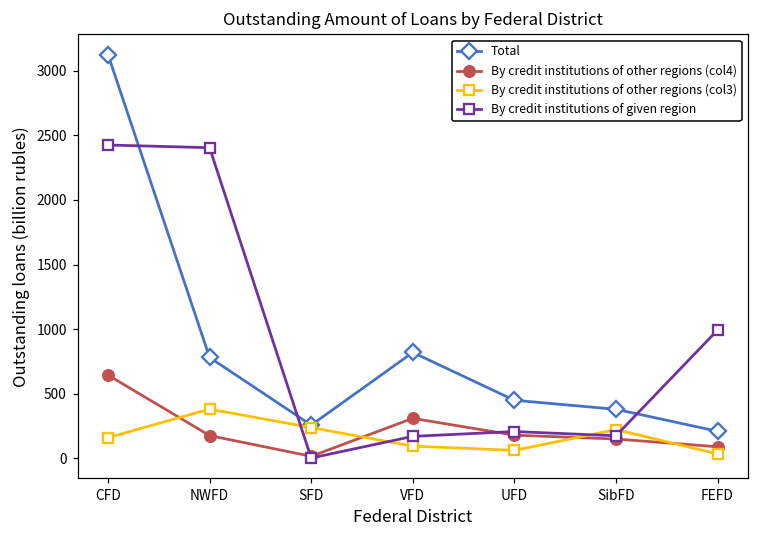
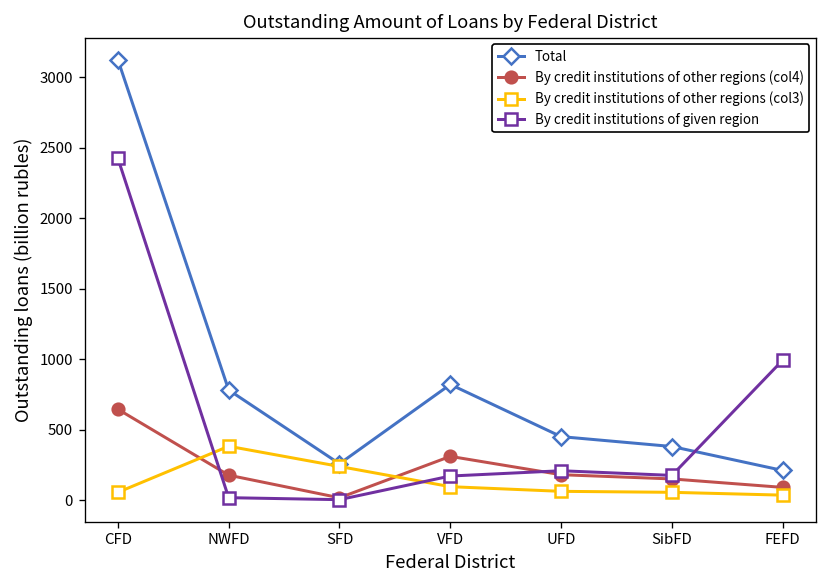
By credit institutions of other regions (col3), CFD: 160 -> 50
By credit institutions of given region, NWFD: 2400 -> 20
By credit institutions of other regions (col3), SibFD: 220 -> 60
